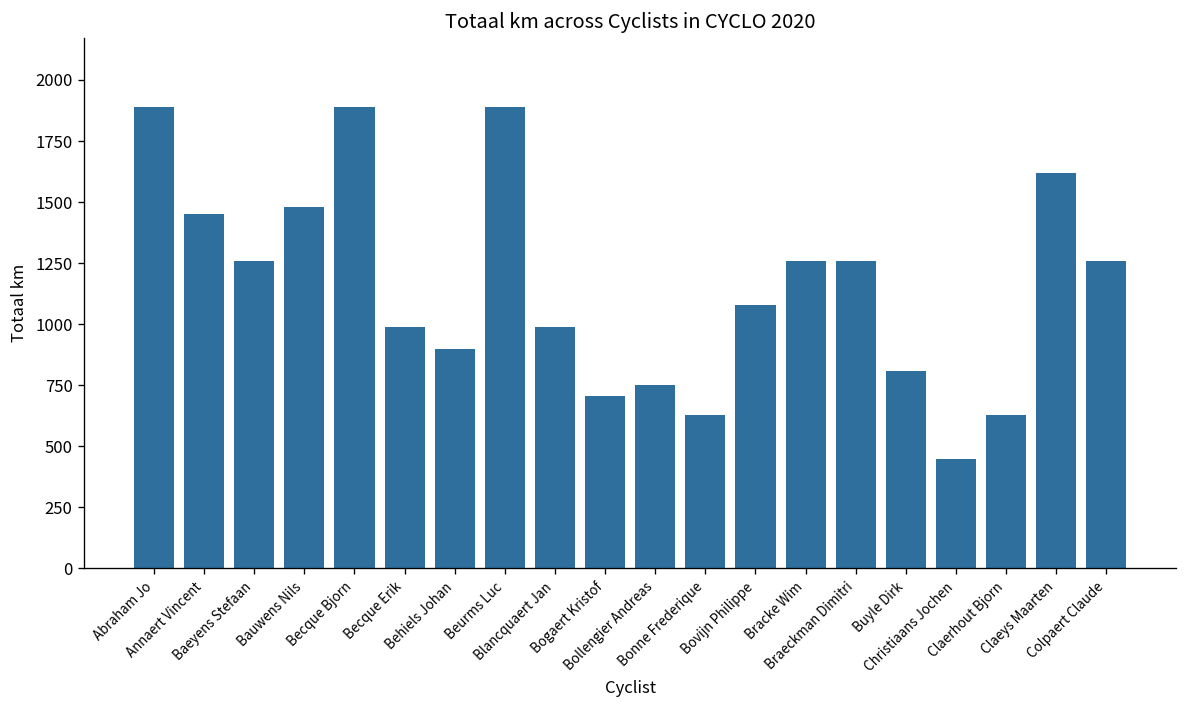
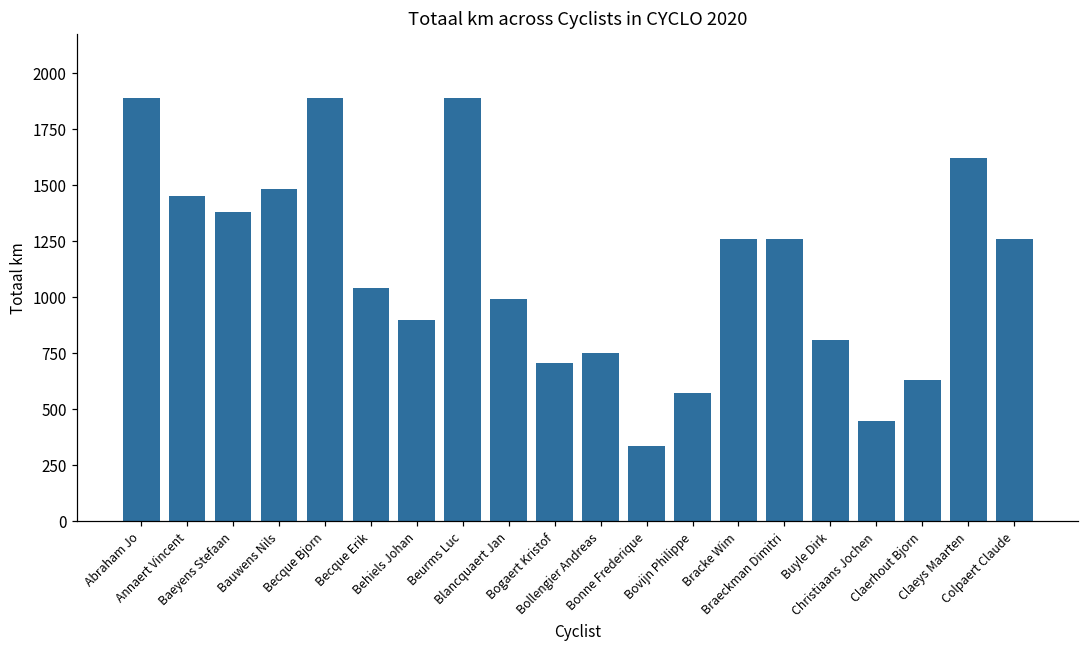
Baeyens Stefaan: 1260 -> 1380
Becque Erik: 990 -> 1040
Bonne Frederique: 630 -> 330
Bovijn Philippe: 1080 -> 570
